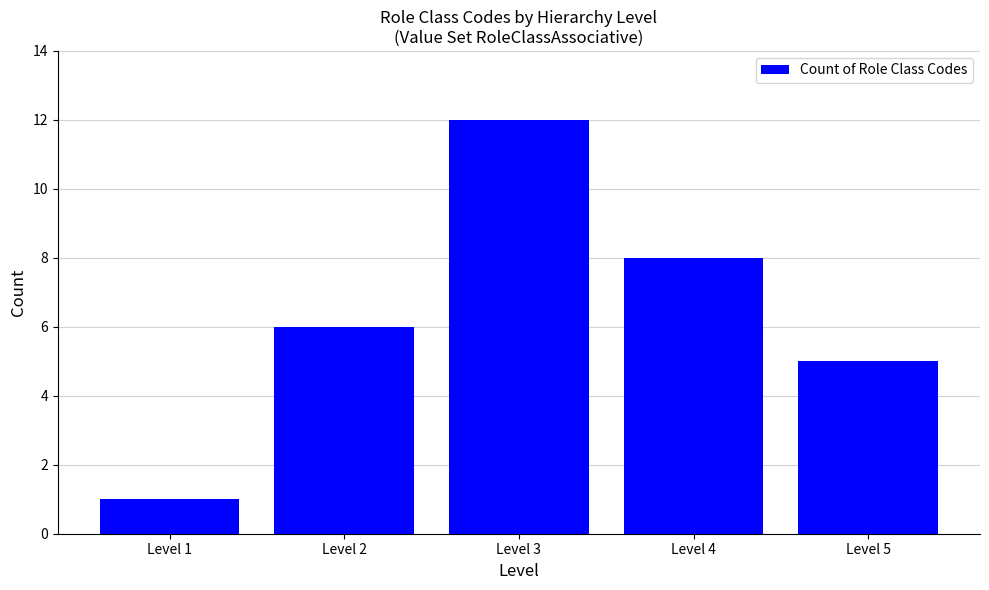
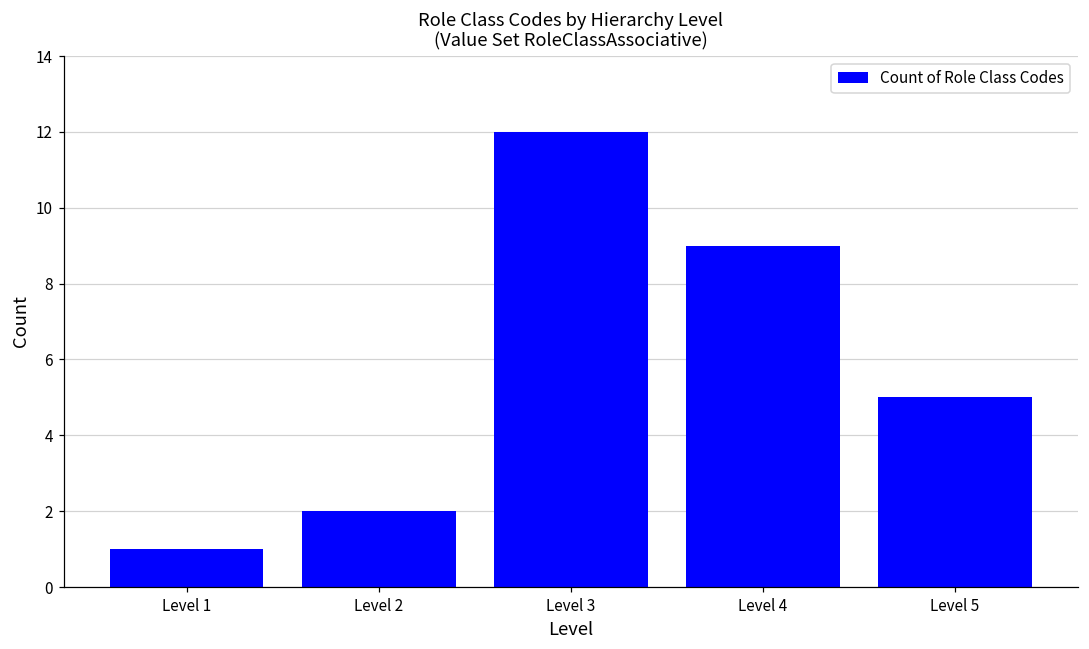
Level 2: 6 -> 2
Level 4: 8 -> 9
